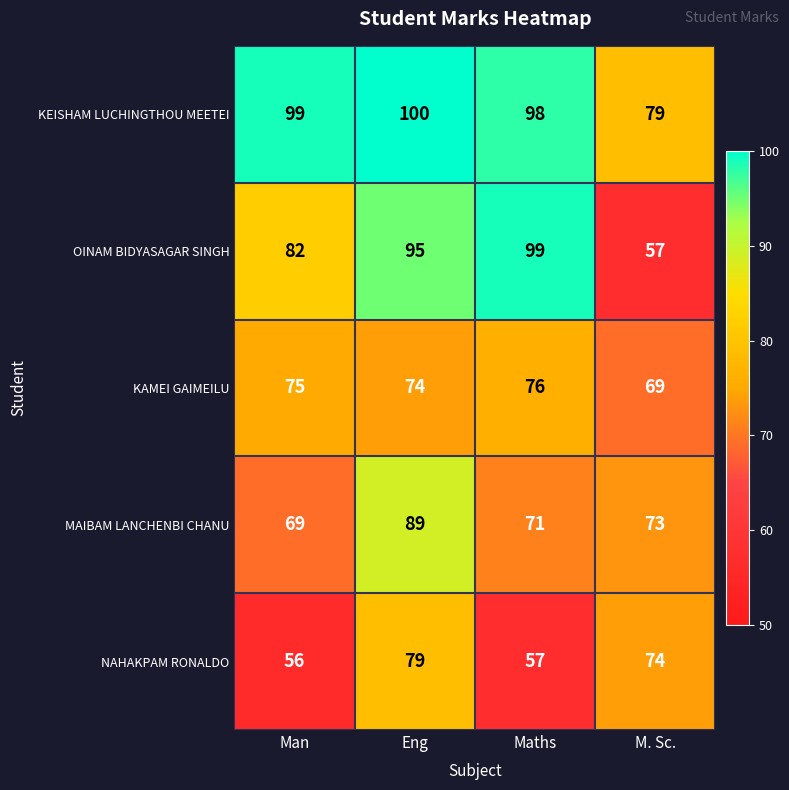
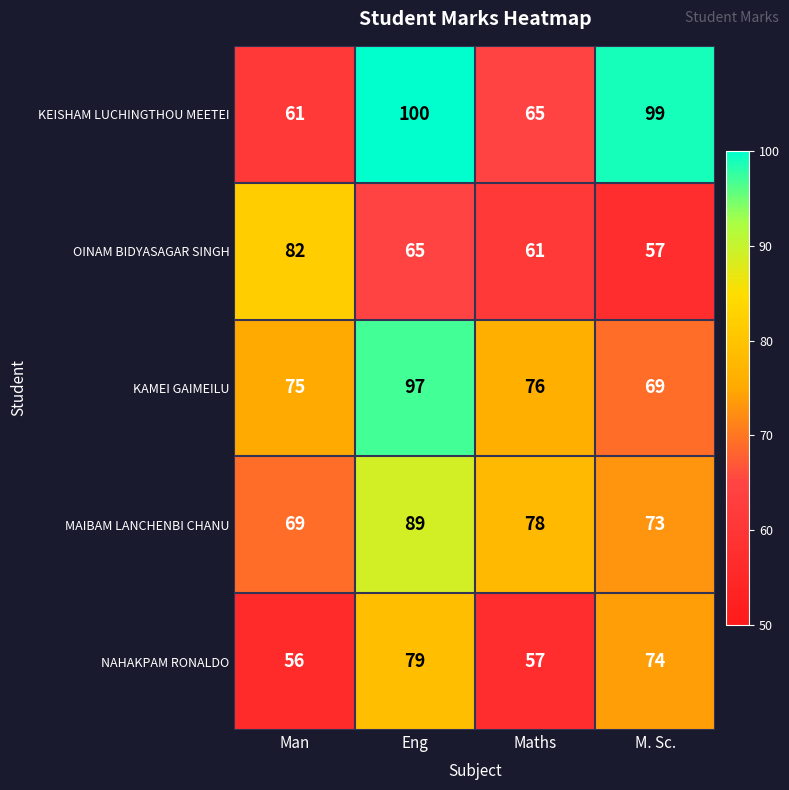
KEISHAM LUCHINGTHOU MEETEI, Man: 99 -> 61
KEISHAM LUCHINGTHOU MEETEI, Maths: 98 -> 65
KEISHAM LUCHINGTHOU MEETEI, M. Sc.: 79 -> 99
OINAM BIDYASAGAR SINGH, Eng: 95 -> 65
OINAM BIDYASAGAR SINGH, Maths: 99 -> 61
KAMEI GAIMEILU, Eng: 74 -> 97
MAIBAM LANCHENBI CHANU, Maths: 71 -> 78
